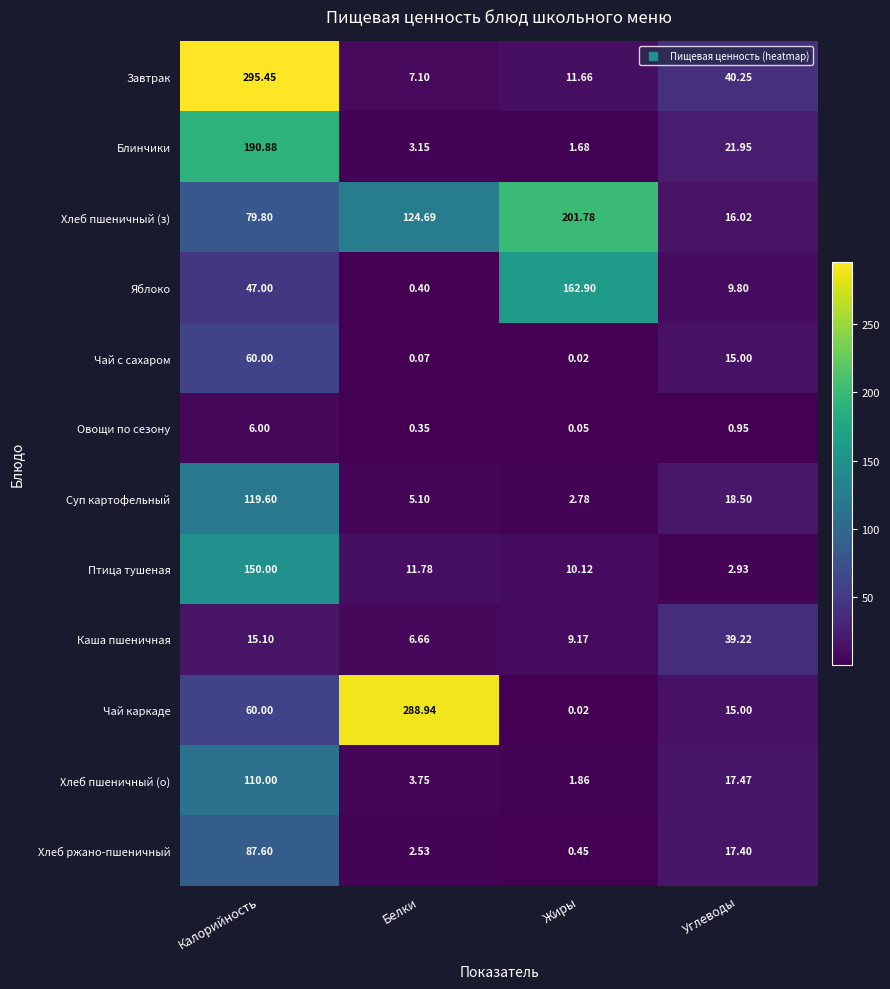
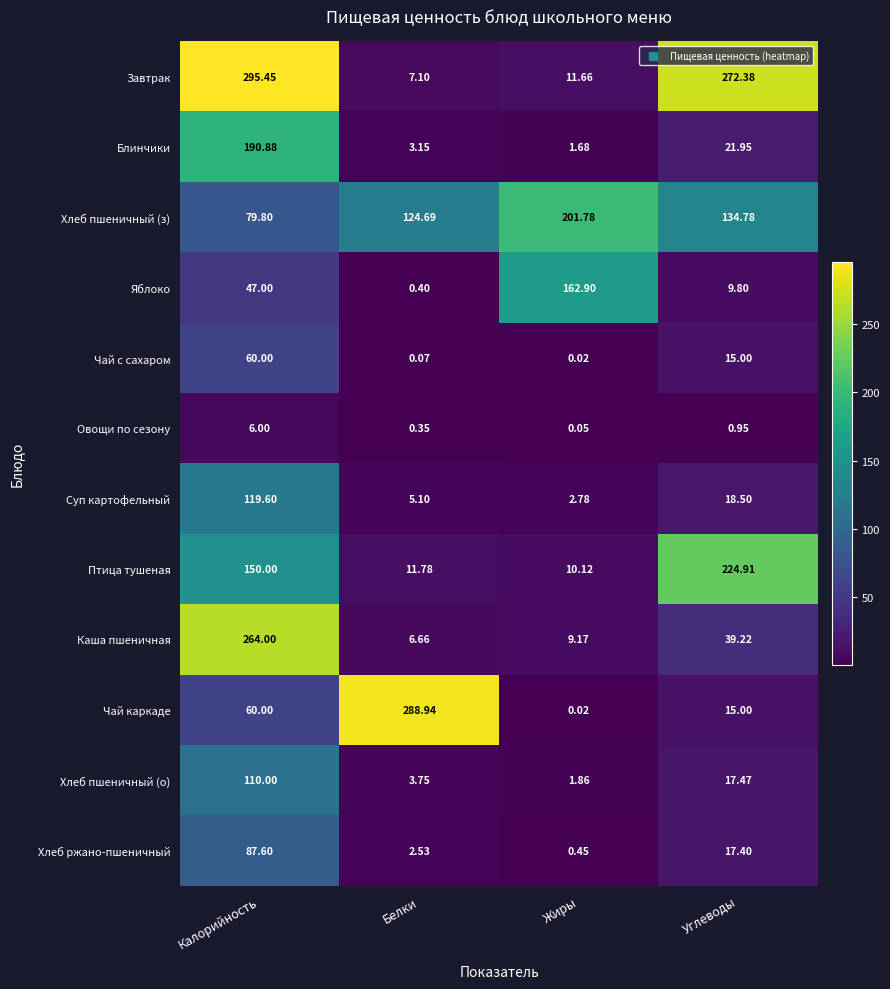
Завтрак, Углеводы: 40.25 -> 272.38
Хлеб пшеничный (з), Углеводы: 16.02 -> 134.78
Птица тушеная, Углеводы: 2.93 -> 224.91
Каша пшеничная, Калорийность: 15.10 -> 264.00
